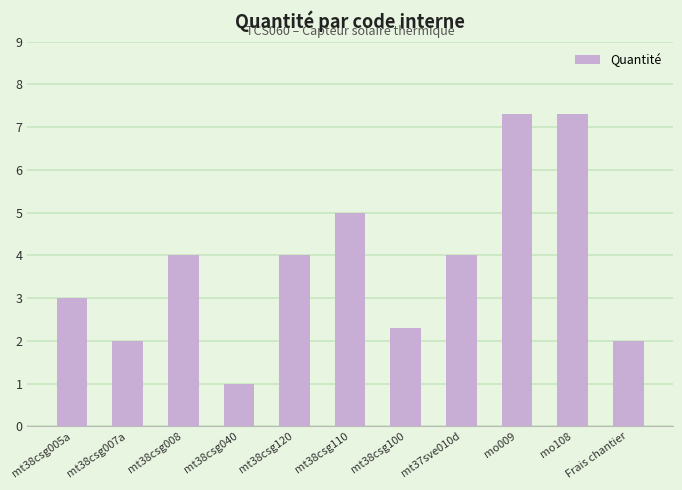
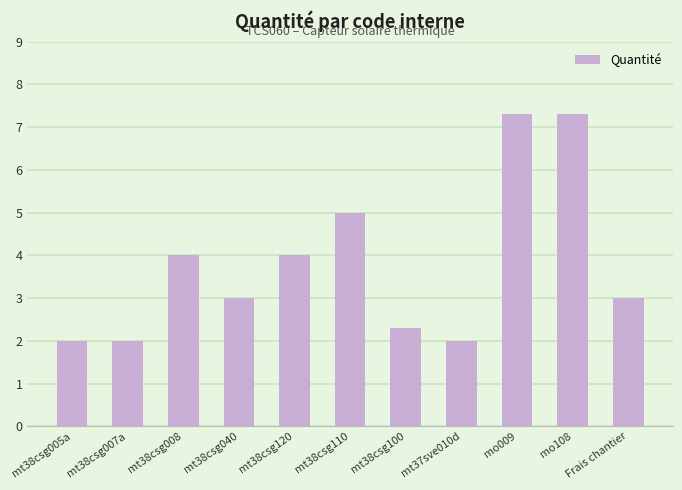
mt38csg005a: 3 -> 2
mt38csg040: 1 -> 3
mt37sve010d: 4 -> 2
Frais chantier: 2 -> 3
